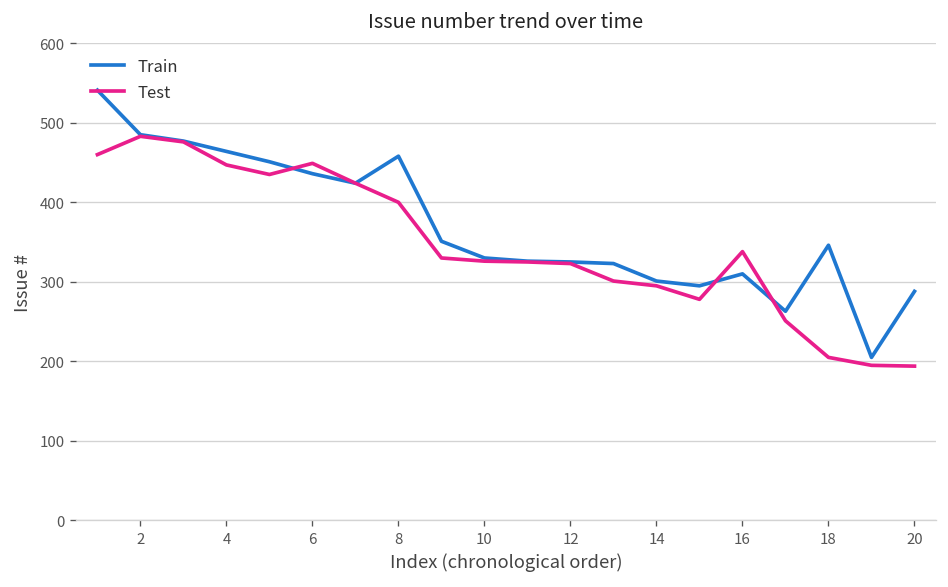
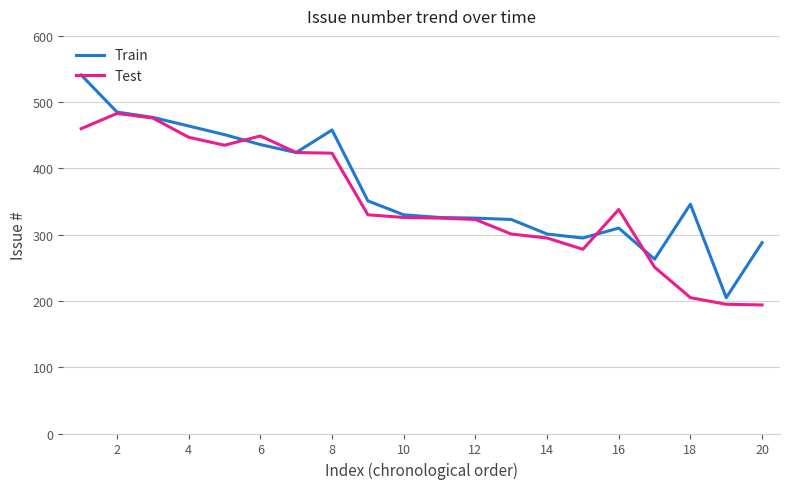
Test, 8: 400 -> 420
